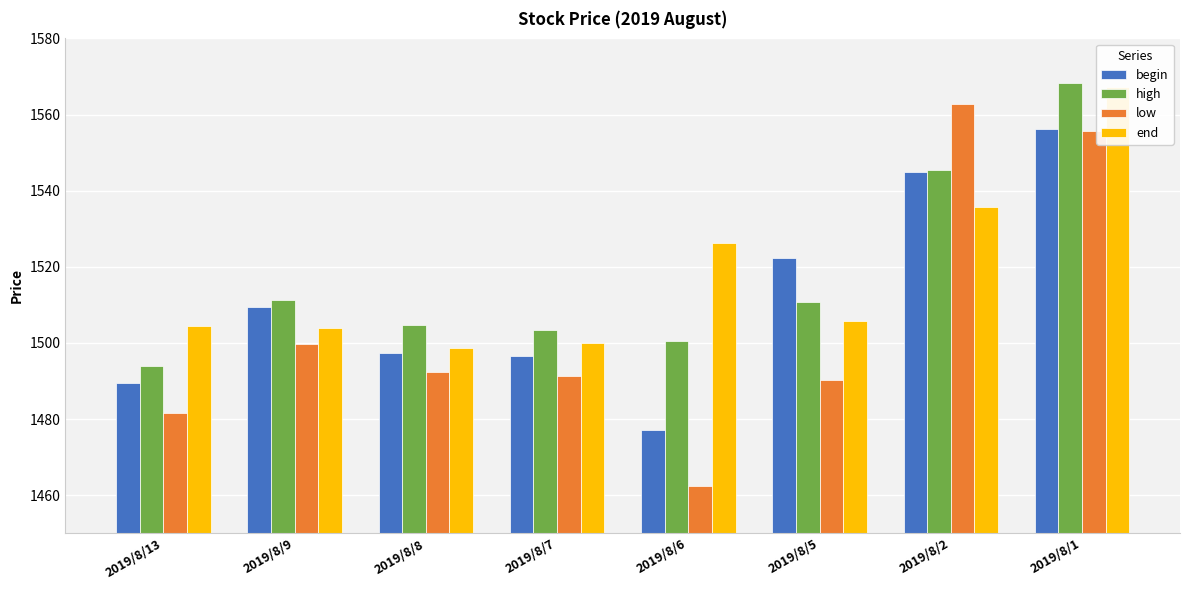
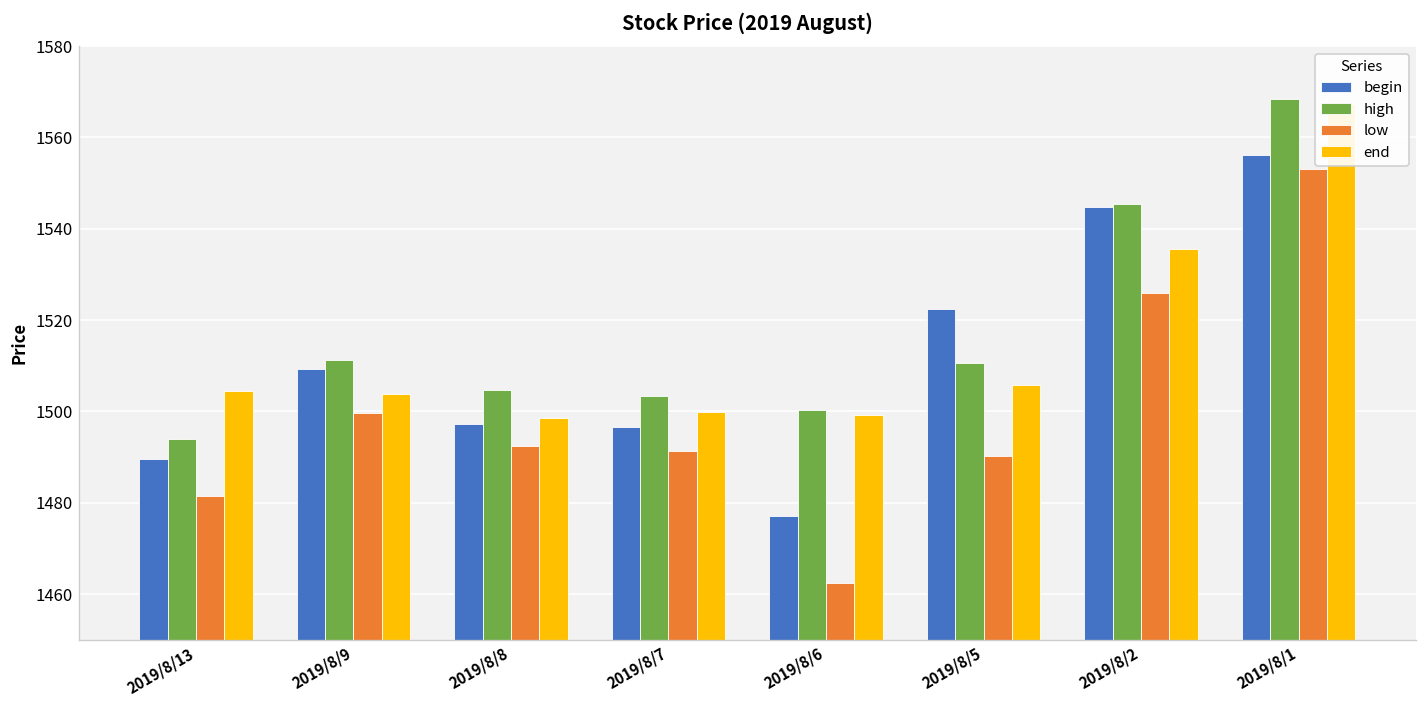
end, 2019/8/6: 1526 -> 1499
low, 2019/8/2: 1563 -> 1526
low, 2019/8/1: 1556 -> 1553
